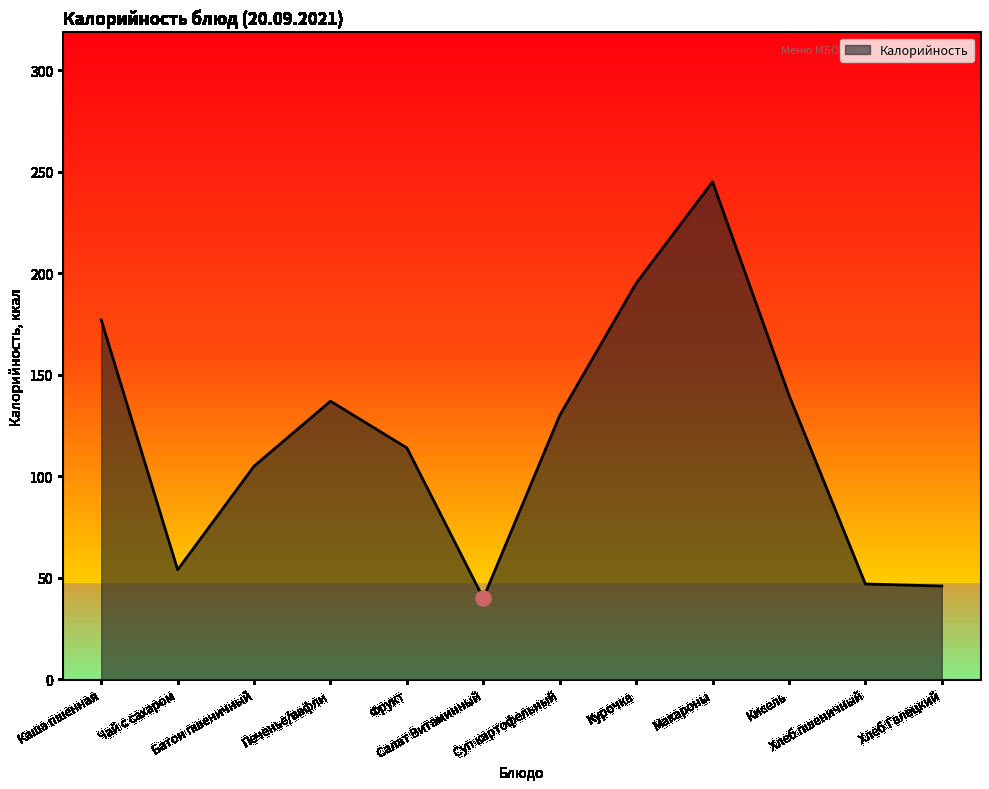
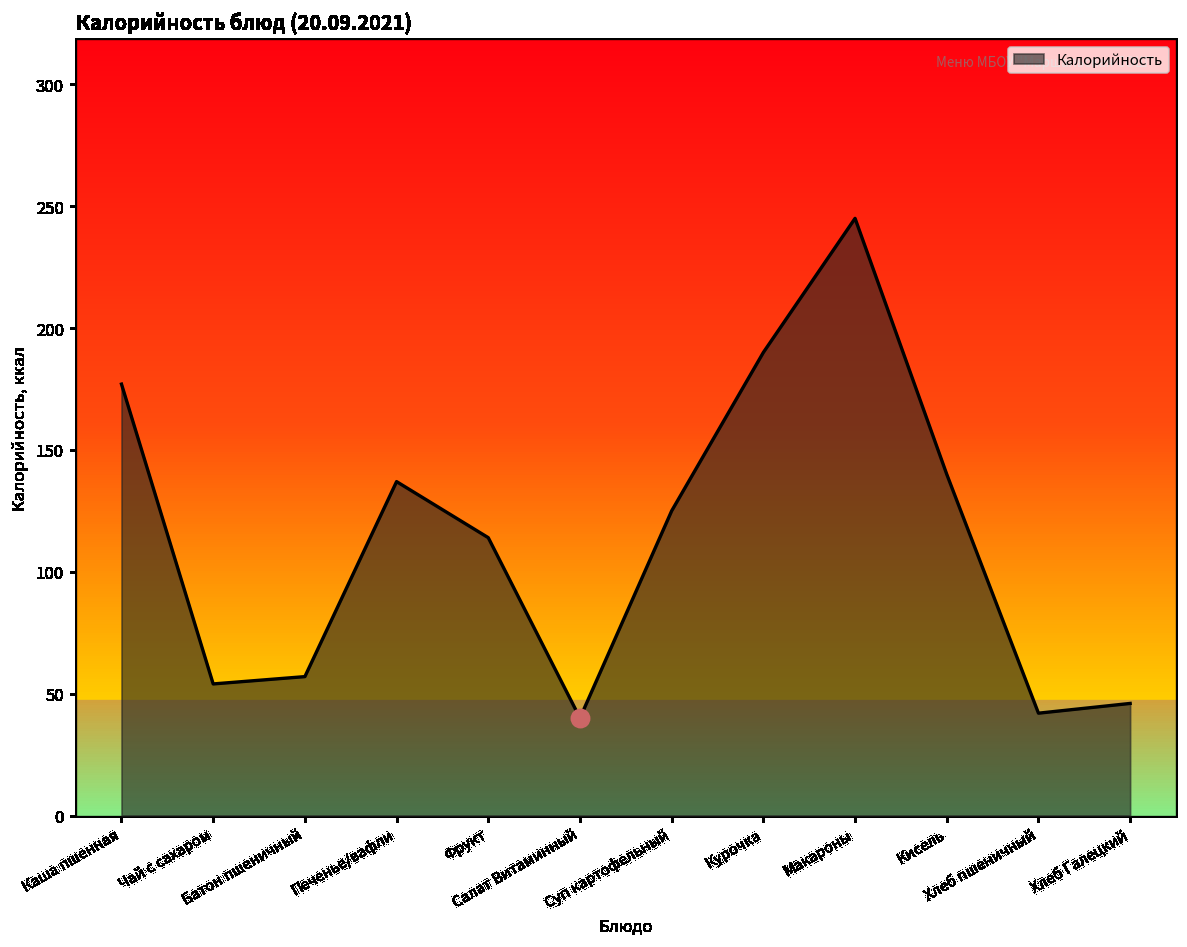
Калорийность, Батон пшеничный: 105 -> 57
Калорийность, Суп картофельный: 130 -> 125
Калорийность, Курочка: 195 -> 190
Калорийность, Хлеб пшеничный: 47 -> 42
